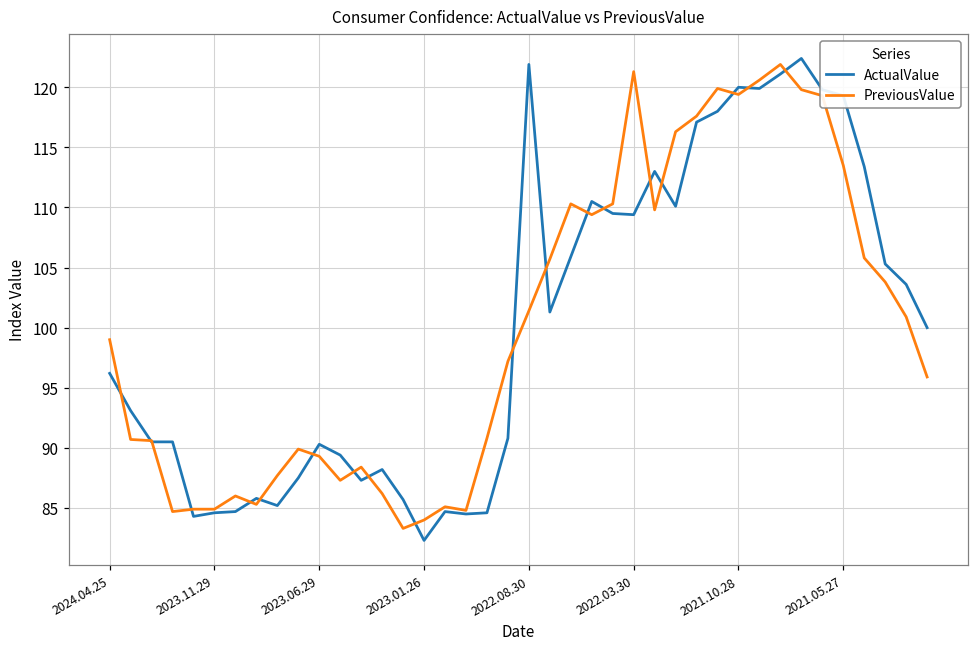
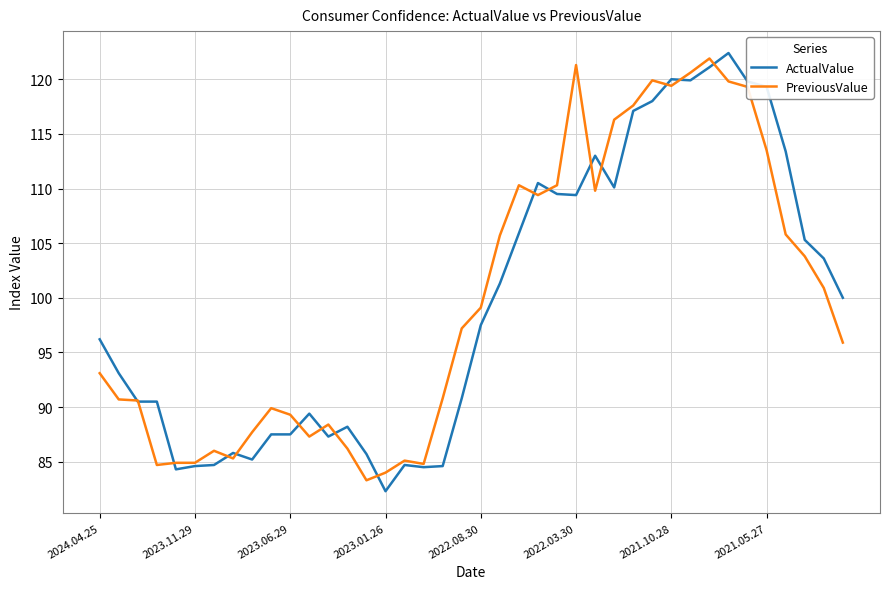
PreviousValue, 2024.04.25: 99.0 -> 93.1
ActualValue, 2023.06.29: 90.3 -> 87.5
ActualValue, 2022.08.30: 121.9 -> 97.5
PreviousValue, 2022.08.30: 101.4 -> 99.1
